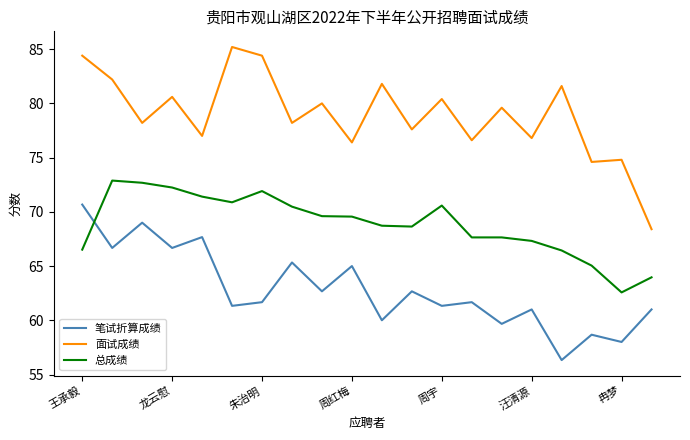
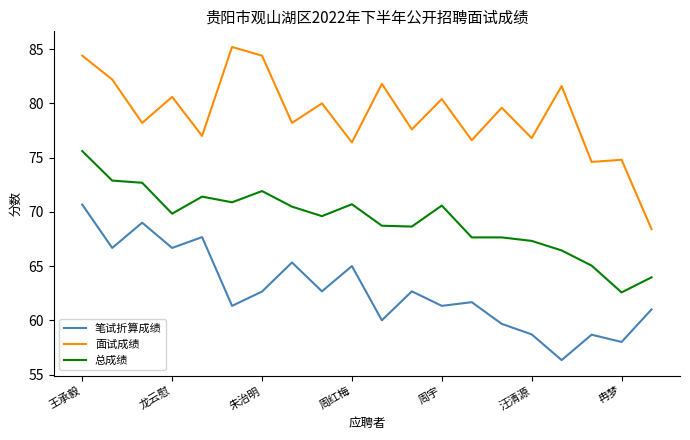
总成绩, 王承毅: 66.5 -> 75.6
总成绩, 龙云慰: 72.2 -> 69.8
笔试折算成绩, 朱治明: 61.7 -> 62.7
总成绩, 周红梅: 69.6 -> 70.7
笔试折算成绩, 汪清源: 61.0 -> 58.7
